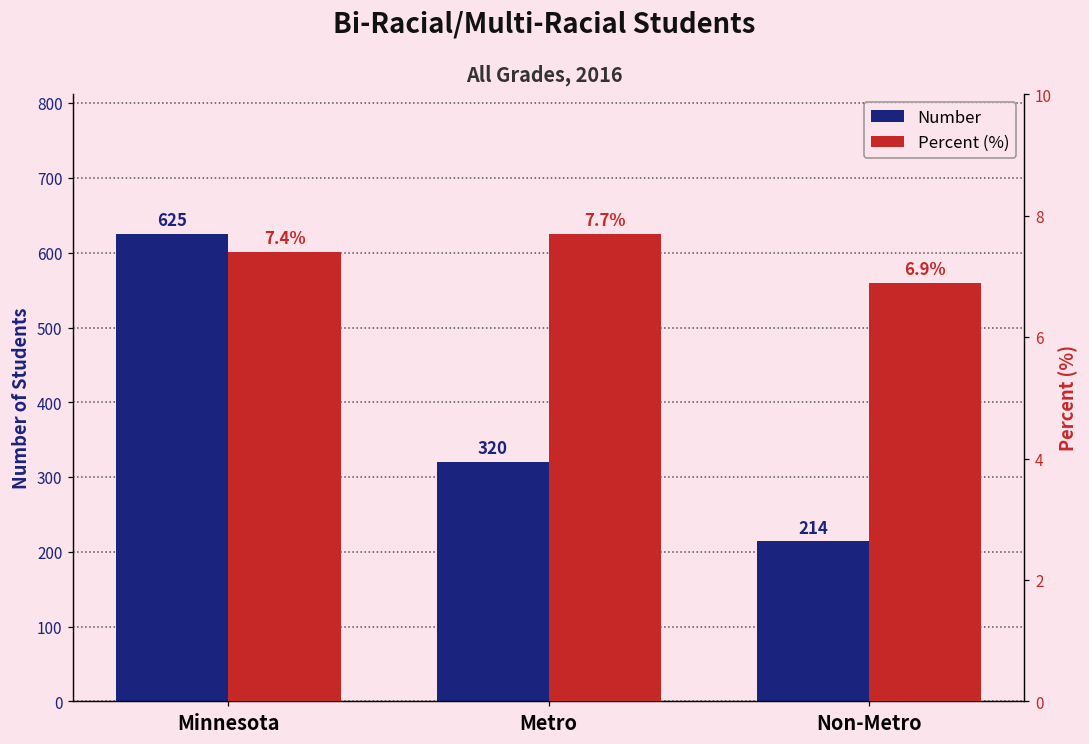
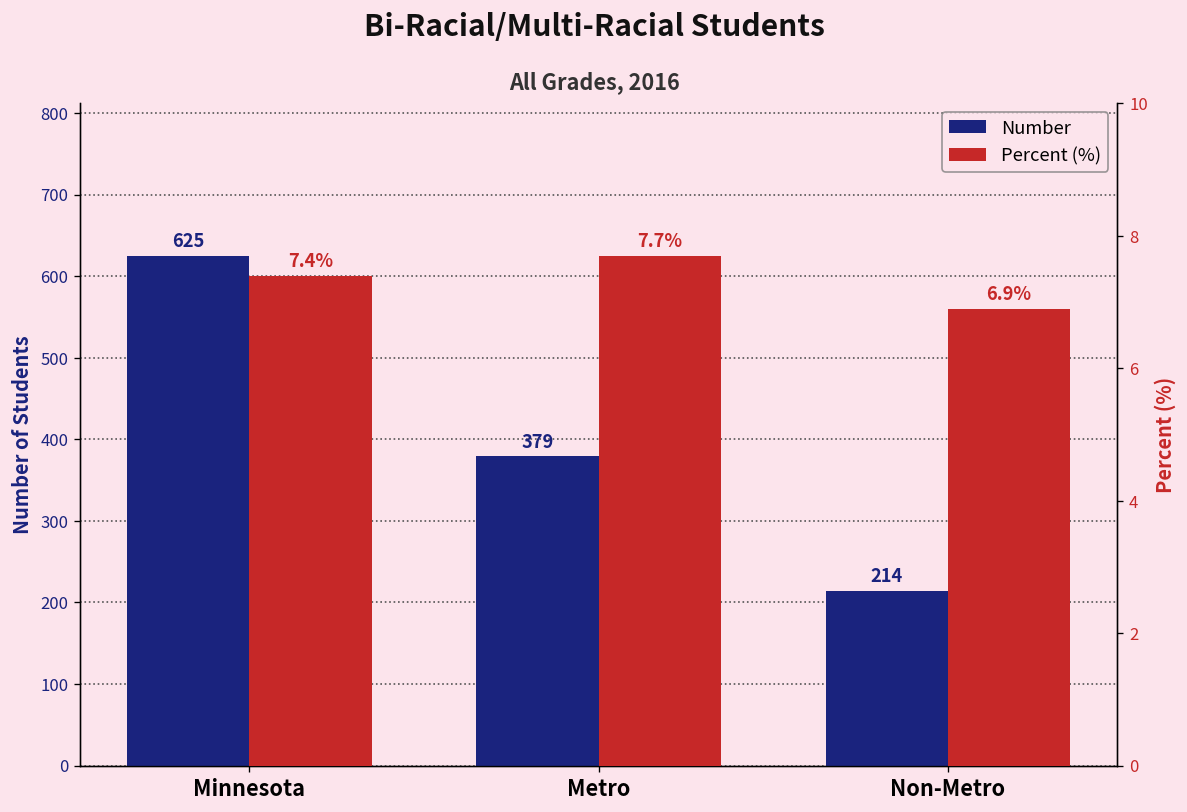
Number, Metro: 320 -> 379
